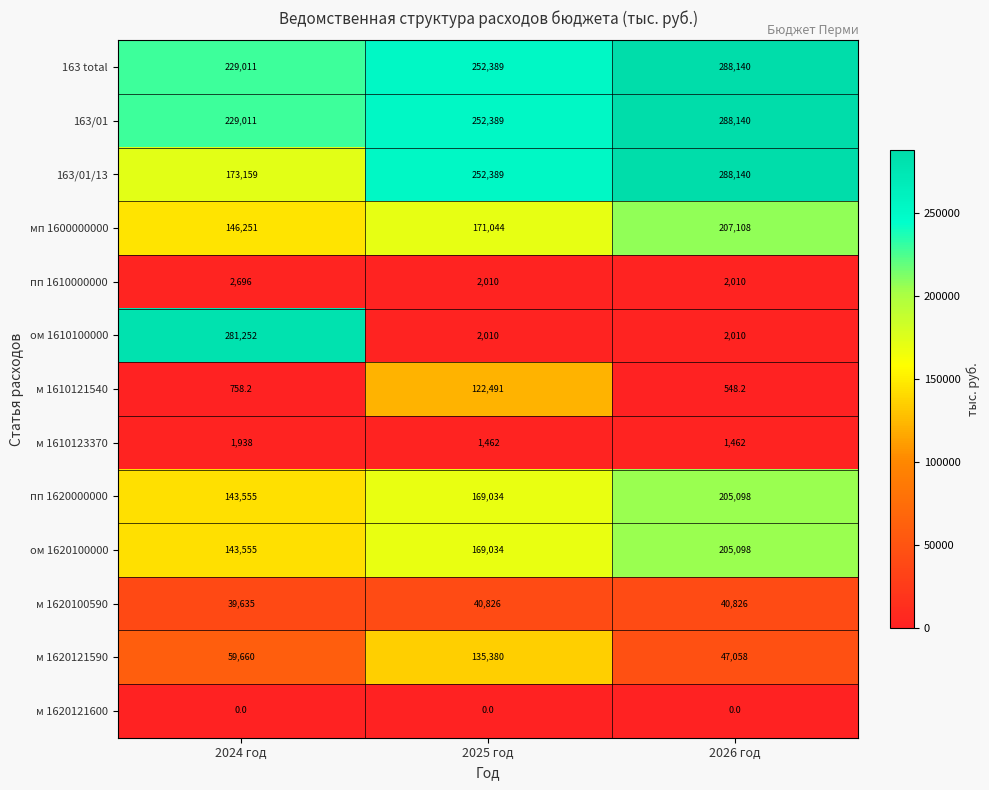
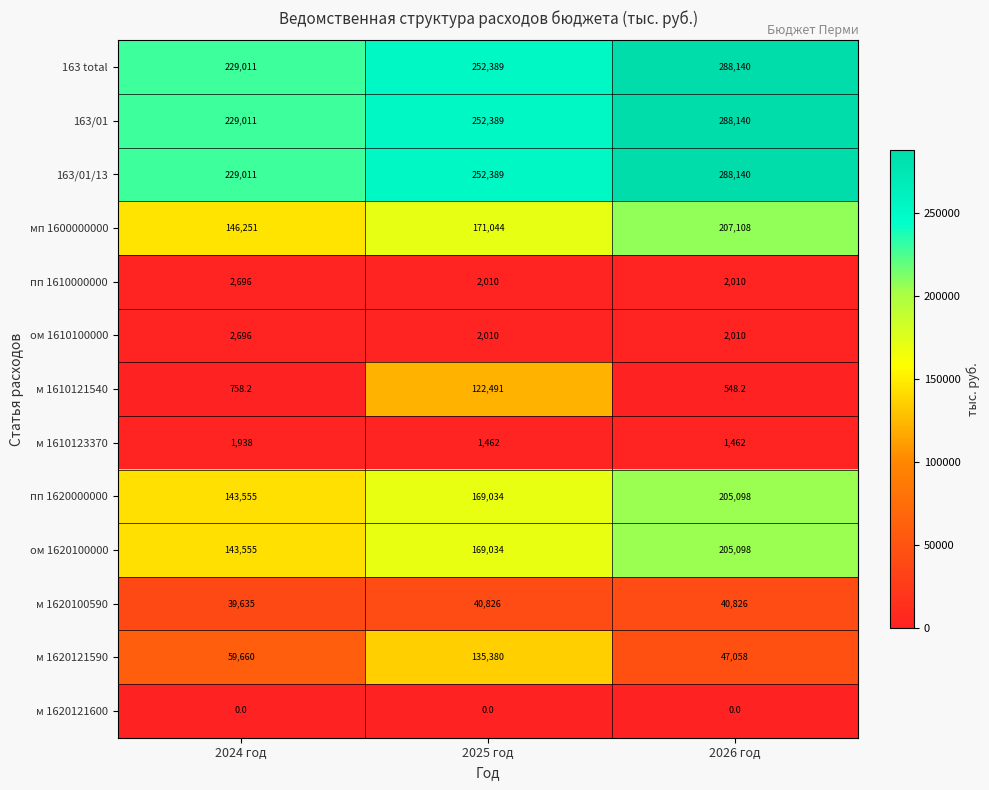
163/01/13, 2024 год: 173,159 -> 229,011
ом 1610100000, 2024 год: 281,252 -> 2,696
